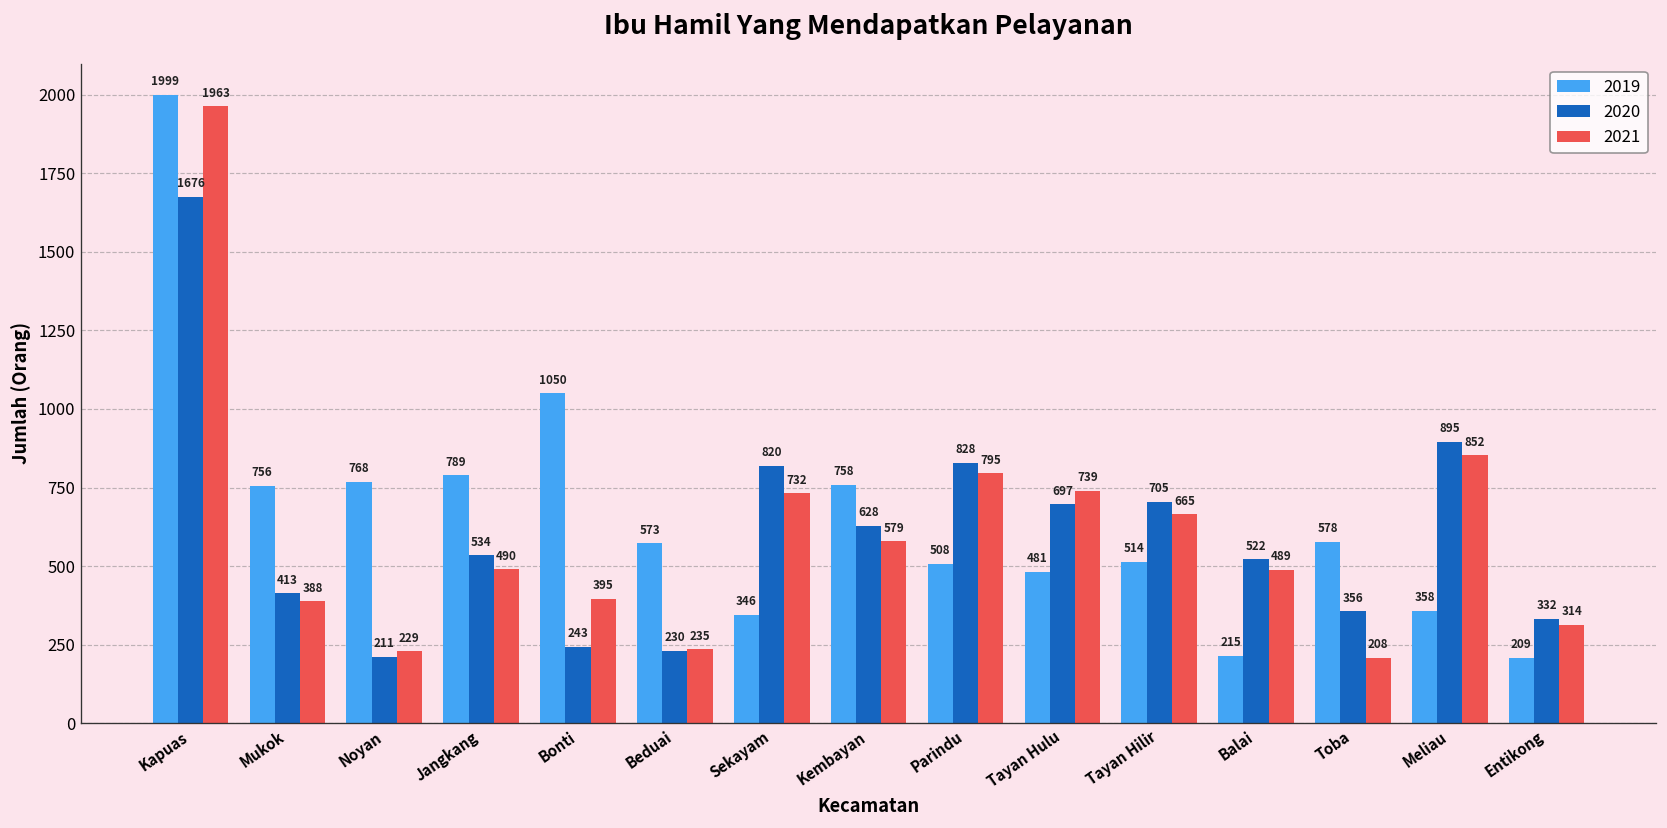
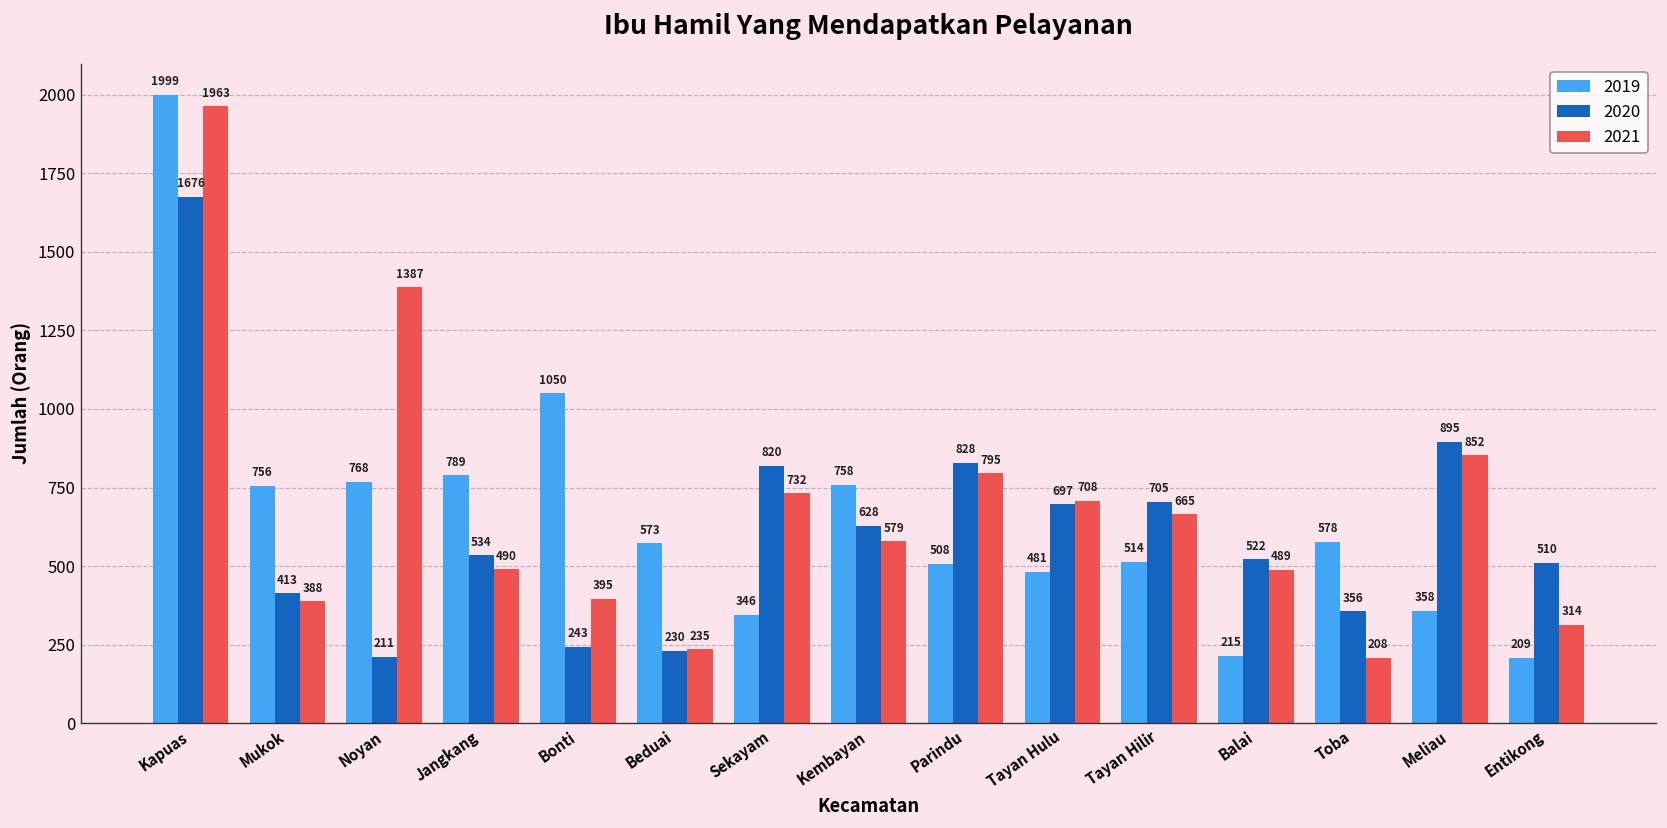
2021, Noyan: 229 -> 1387
2021, Tayan Hulu: 739 -> 708
2020, Entikong: 332 -> 510
